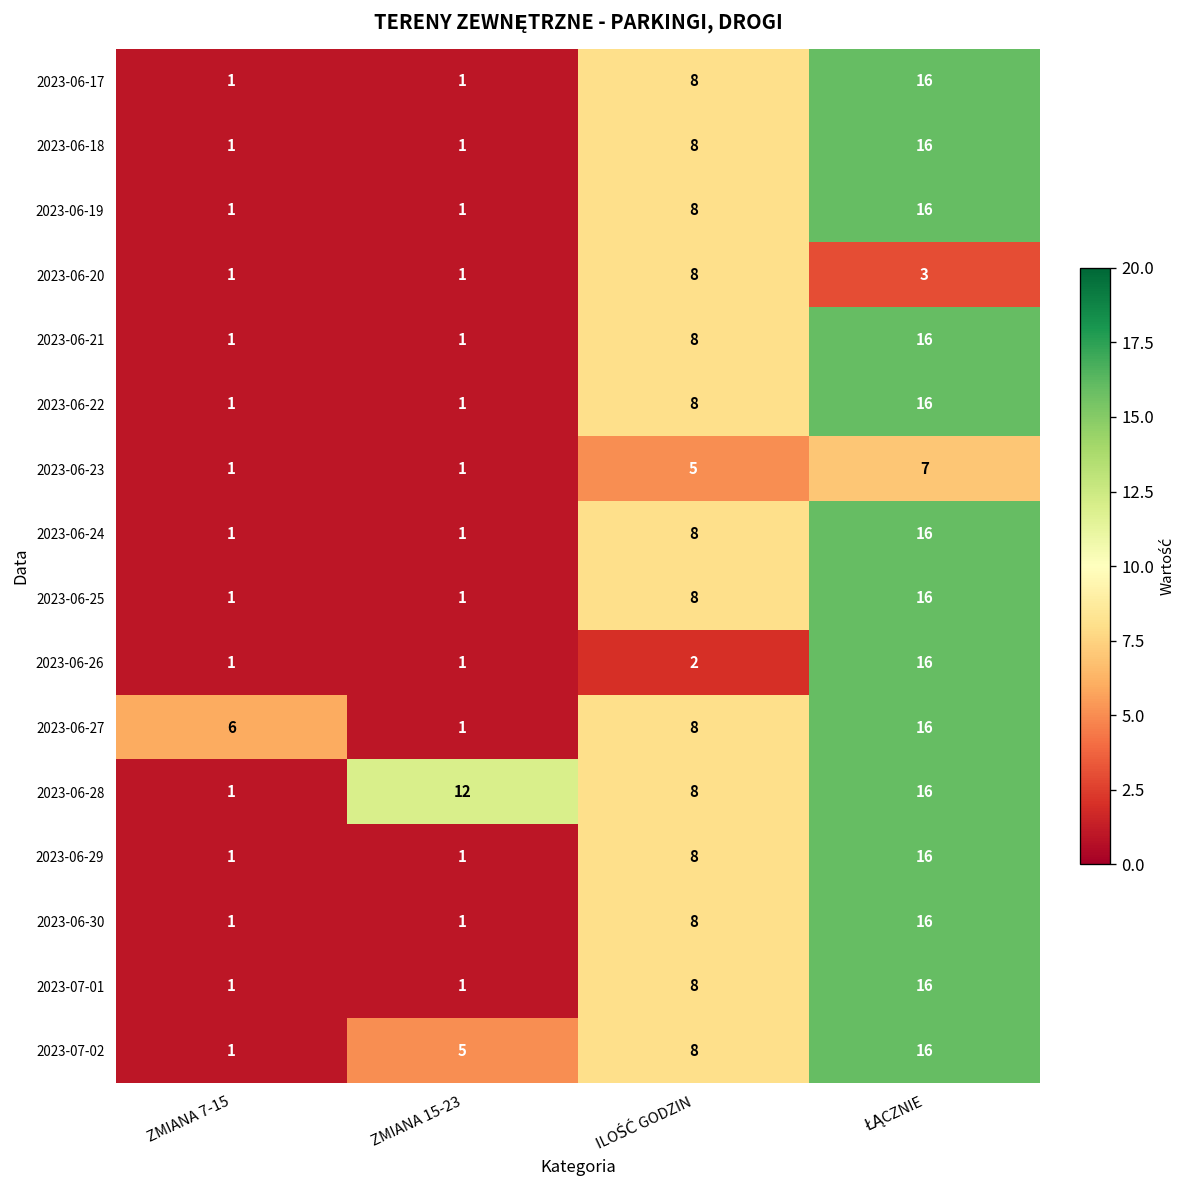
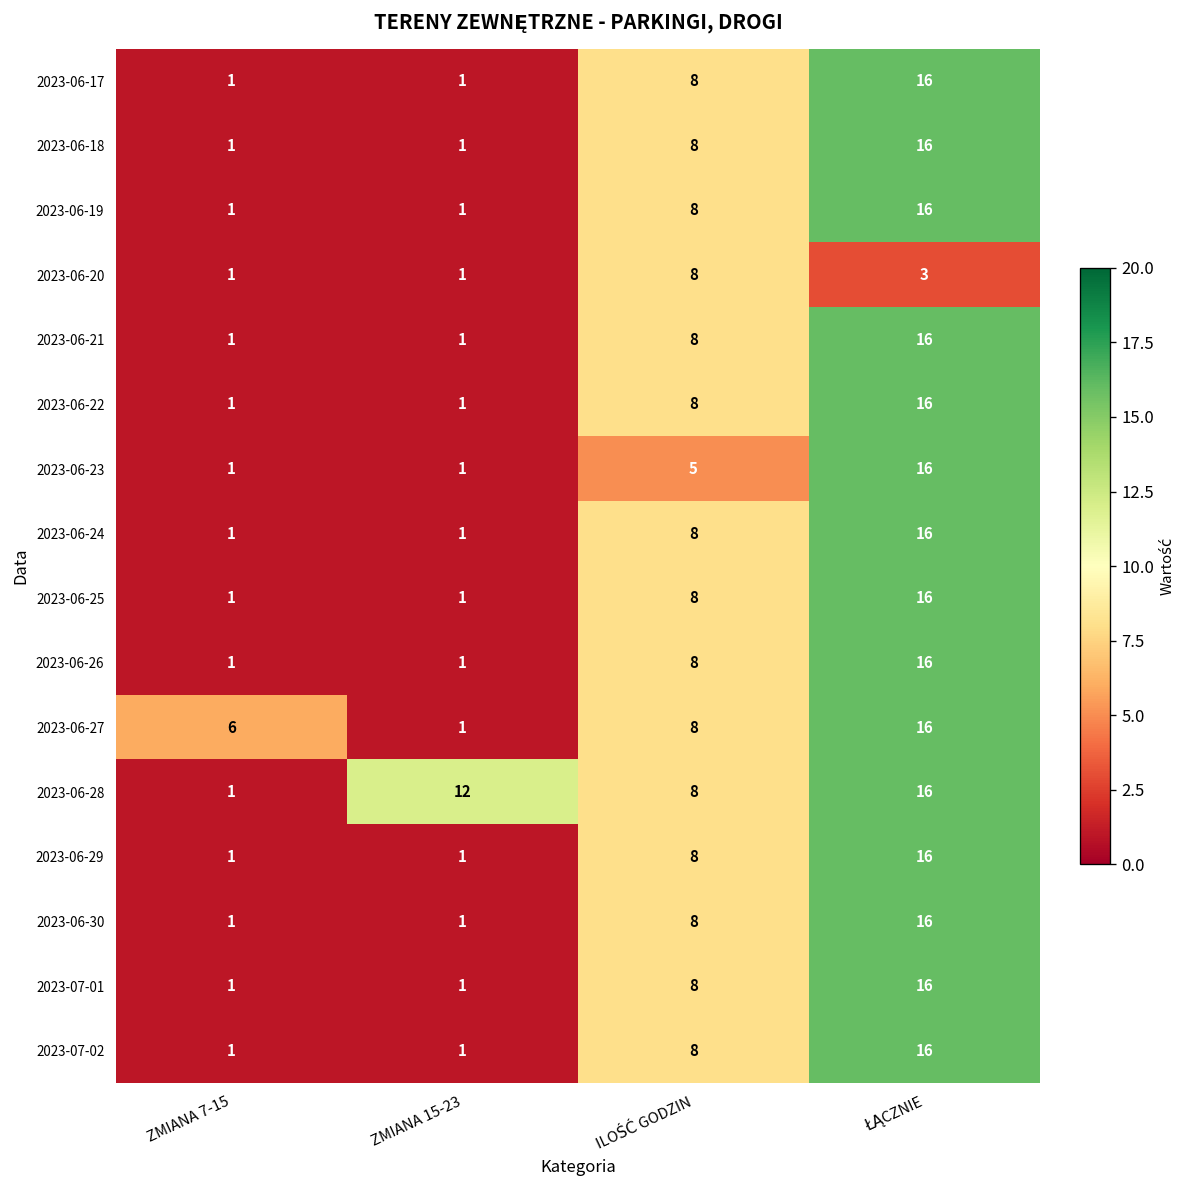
2023-06-23, ŁĄCZNIE: 7 -> 16
2023-06-26, ILOŚĆ GODZIN: 2 -> 8
2023-07-02, ZMIANA 15-23: 5 -> 1
